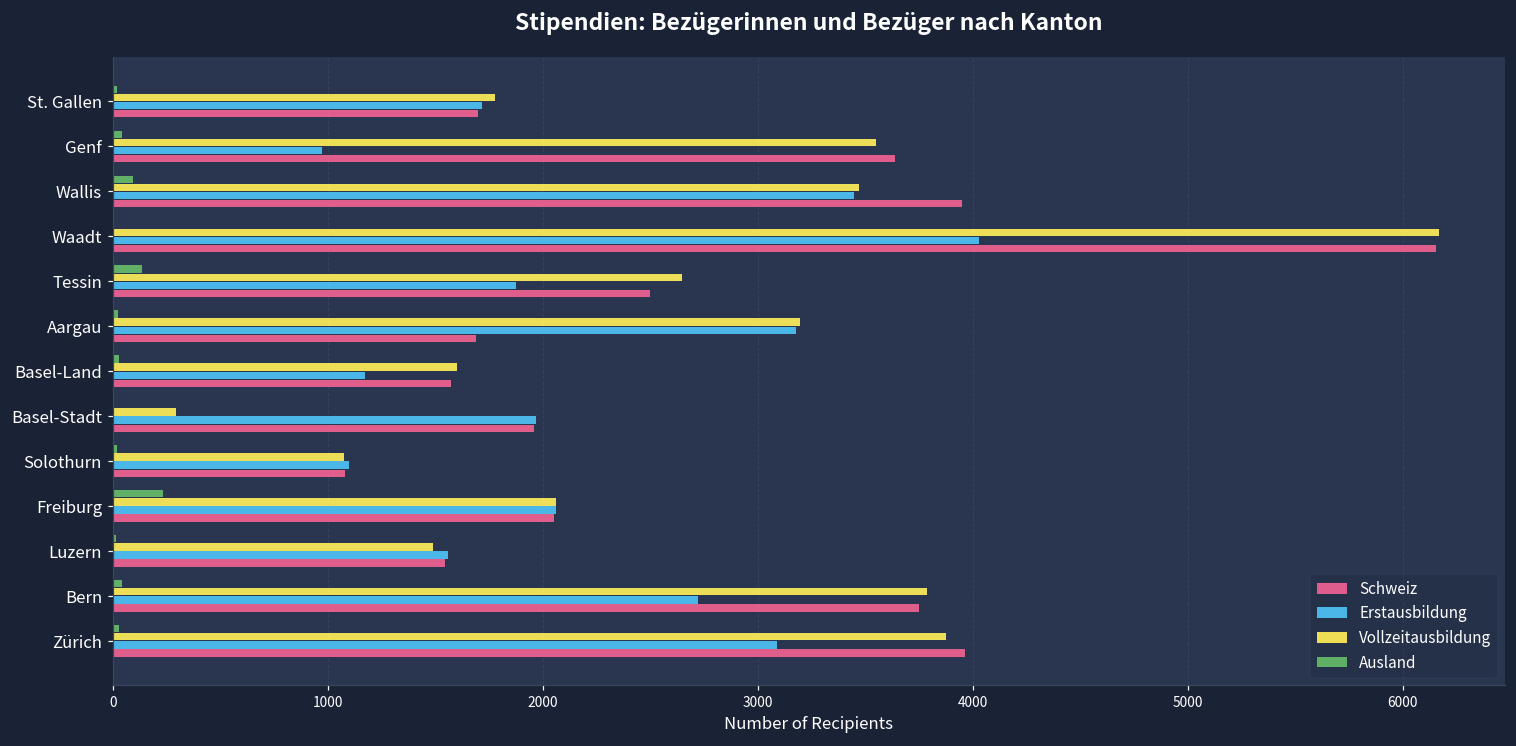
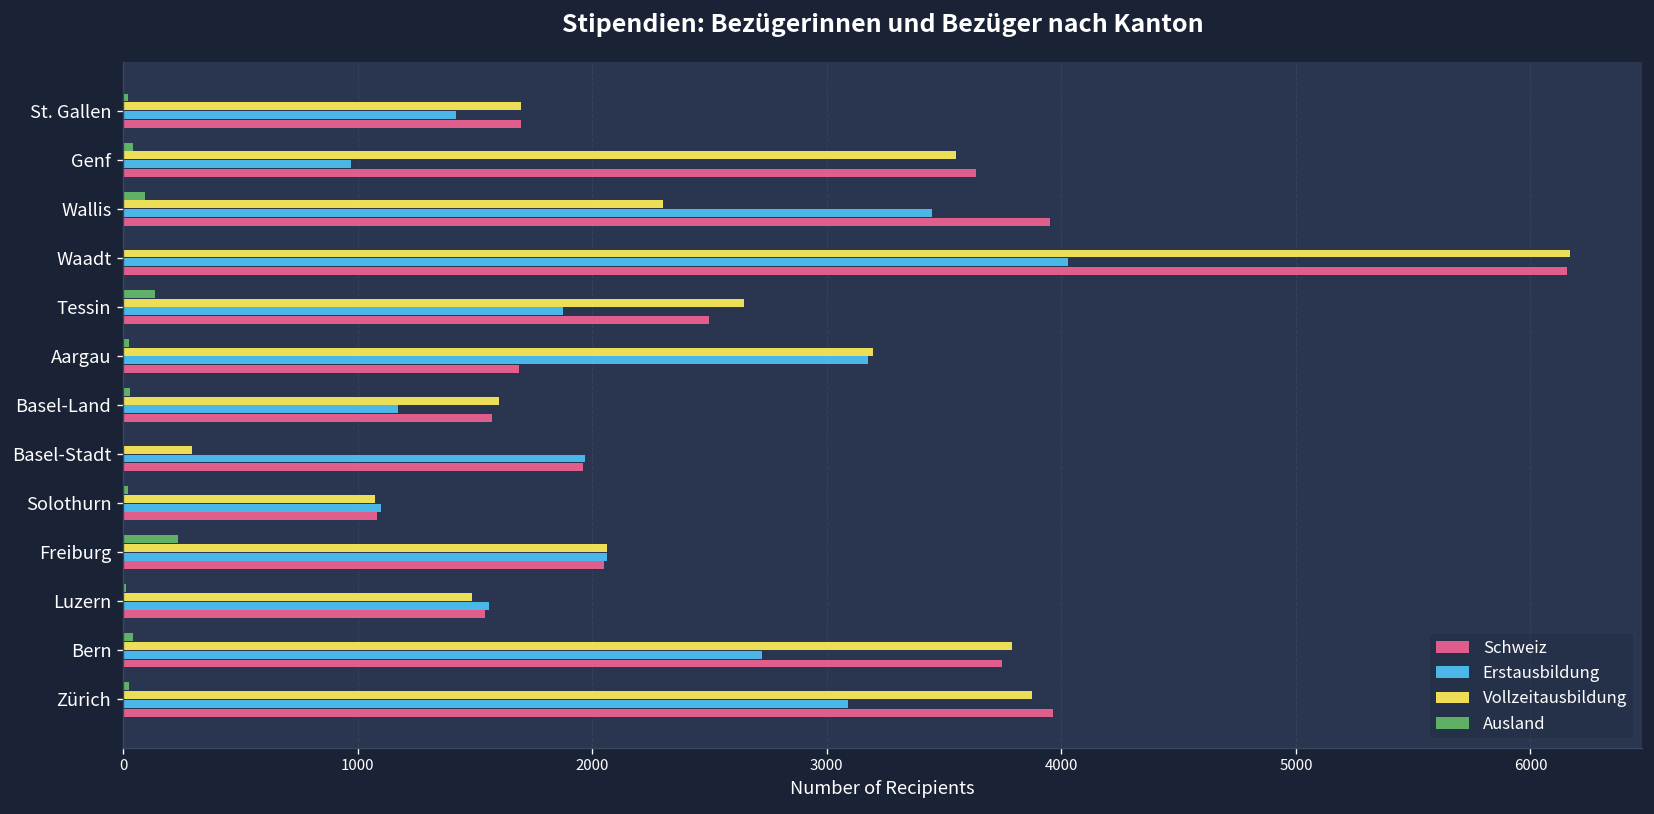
Vollzeitausbildung, St. Gallen: 1780 -> 1700
Erstausbildung, St. Gallen: 1720 -> 1420
Vollzeitausbildung, Wallis: 3470 -> 2300
